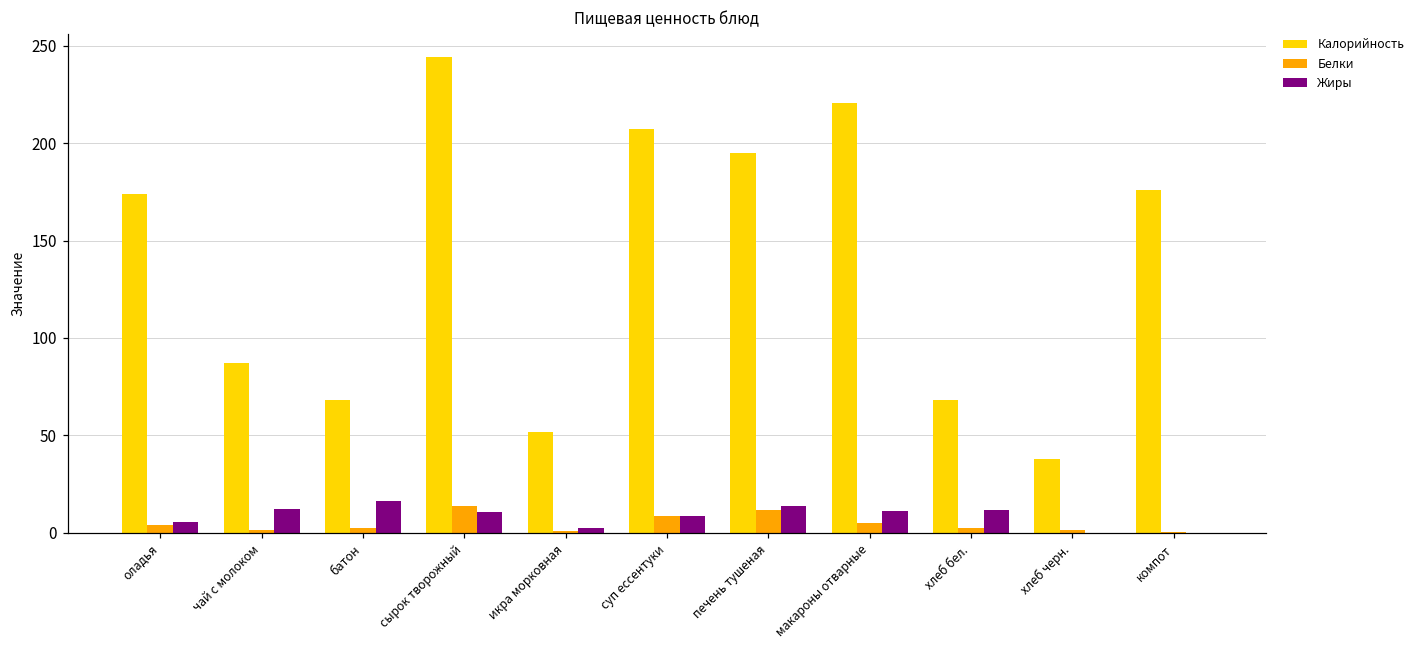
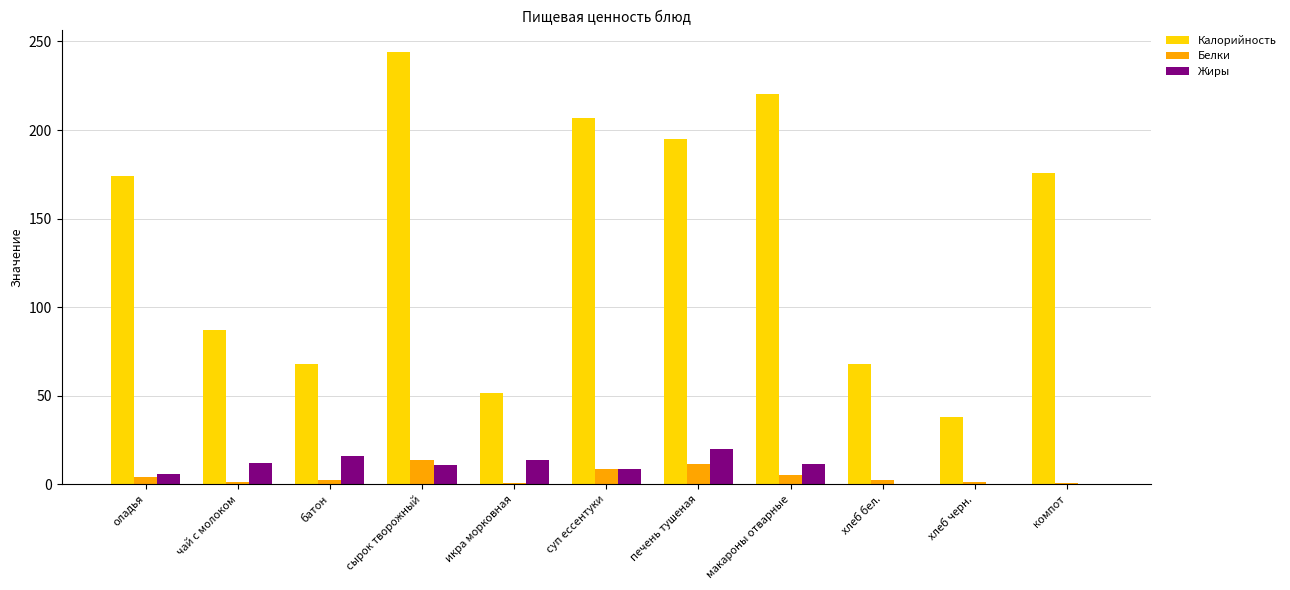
Жиры, икра морковная: 2 -> 14
Жиры, печень тушеная: 14 -> 20
Жиры, хлеб бел.: 12 -> 0
